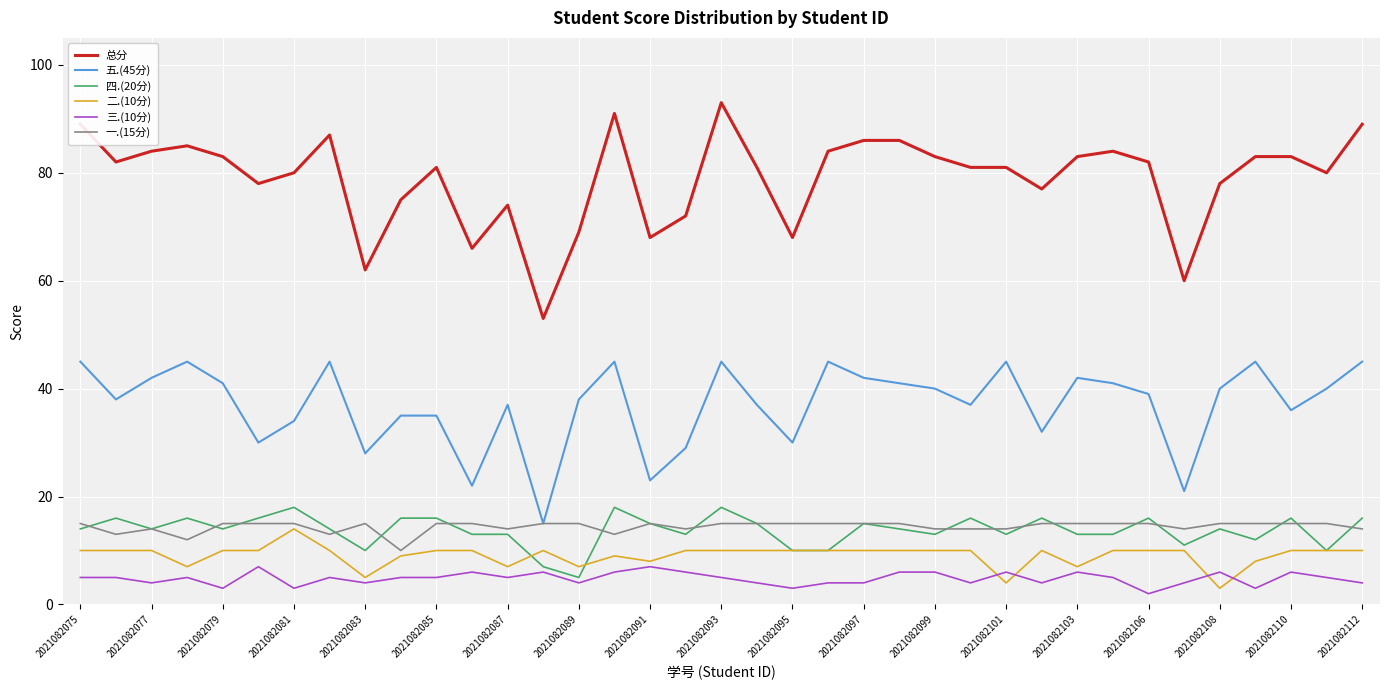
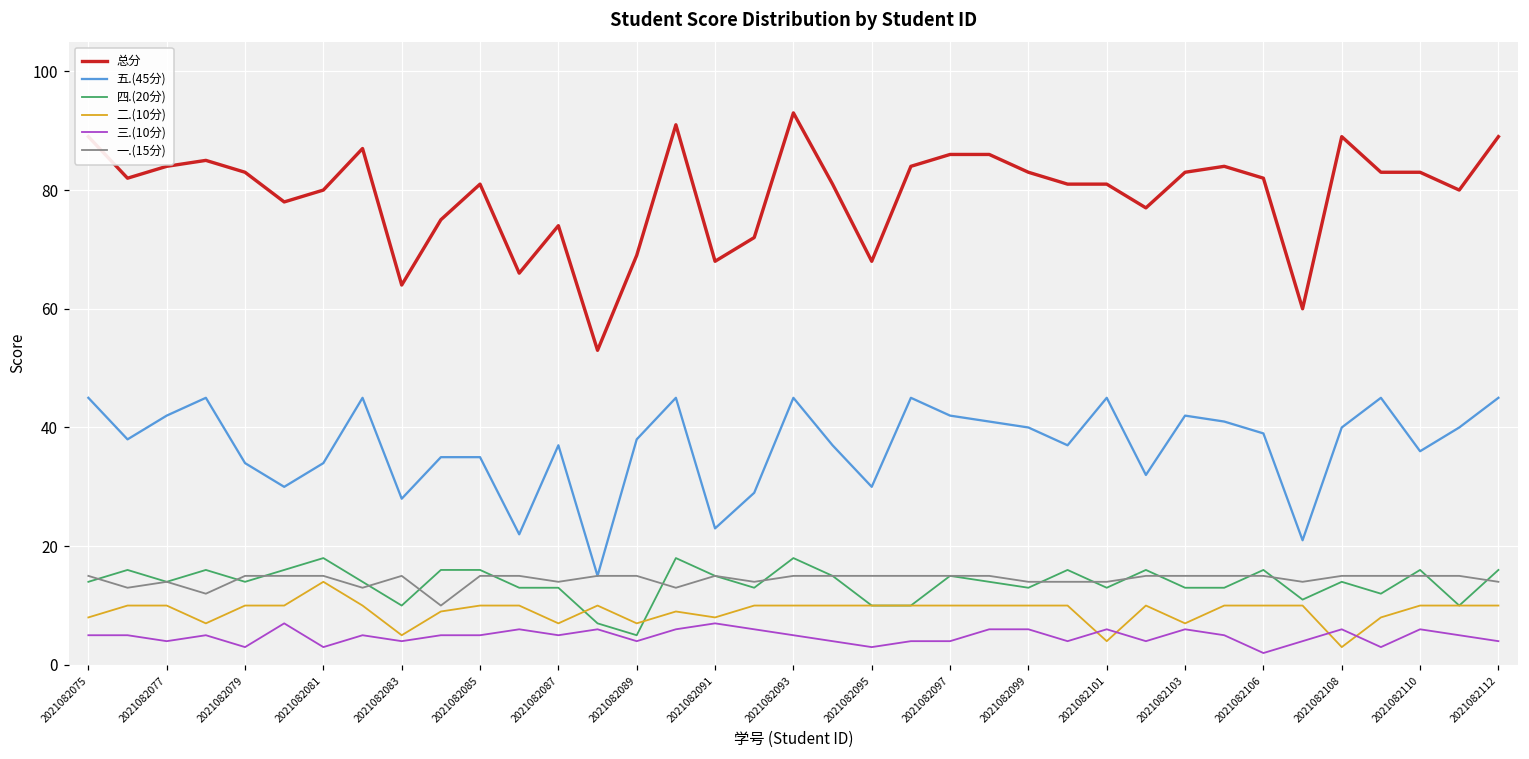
二.(10分), 2021082075: 10 -> 8
五.(45分), 2021082079: 41 -> 34
总分, 2021082083: 62 -> 64
总分, 2021082108: 78 -> 89
